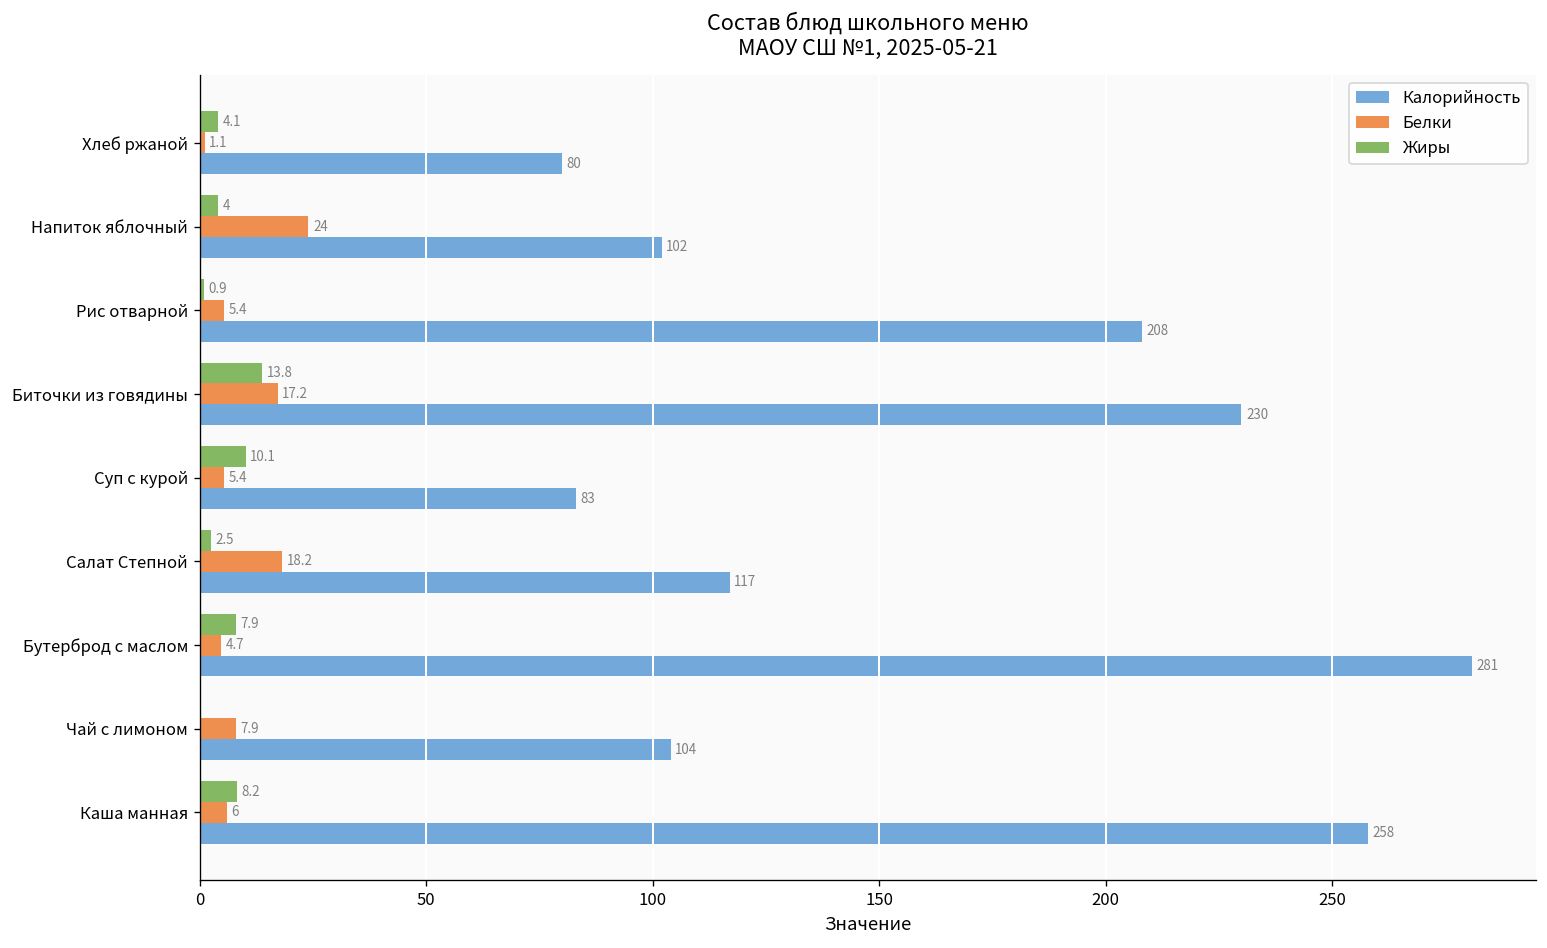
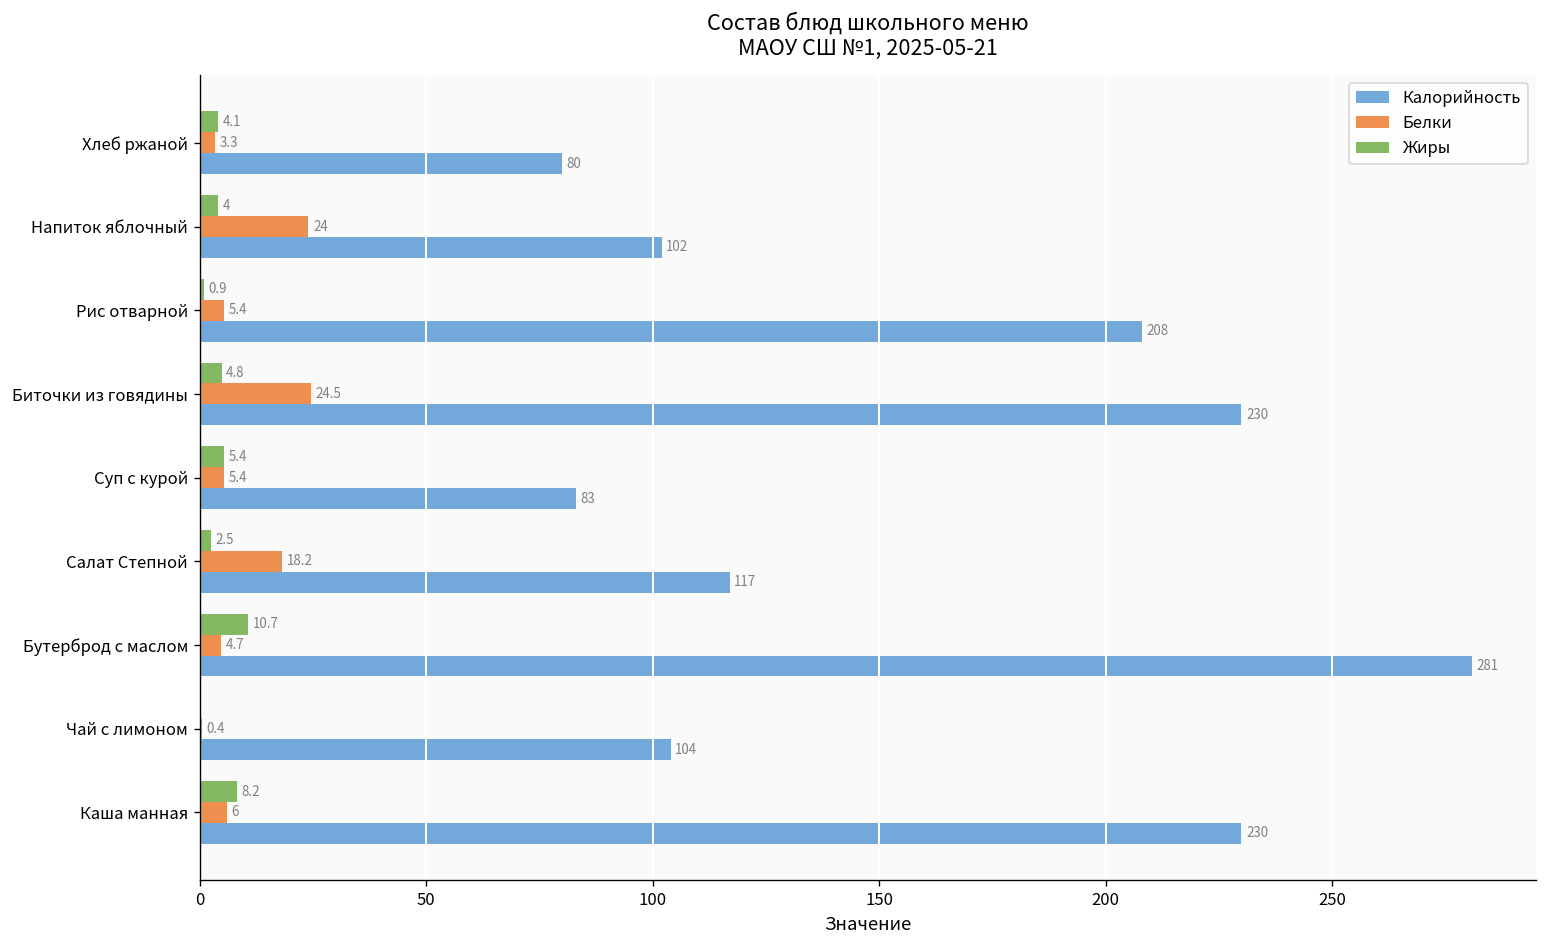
Белки, Хлеб ржаной: 1.1 -> 3.3
Жиры, Биточки из говядины: 13.8 -> 4.8
Белки, Биточки из говядины: 17.2 -> 24.5
Жиры, Суп с курой: 10.1 -> 5.4
Жиры, Бутерброд с маслом: 7.9 -> 10.7
Белки, Чай с лимоном: 7.9 -> 0.4
Калорийность, Каша манная: 258 -> 230
